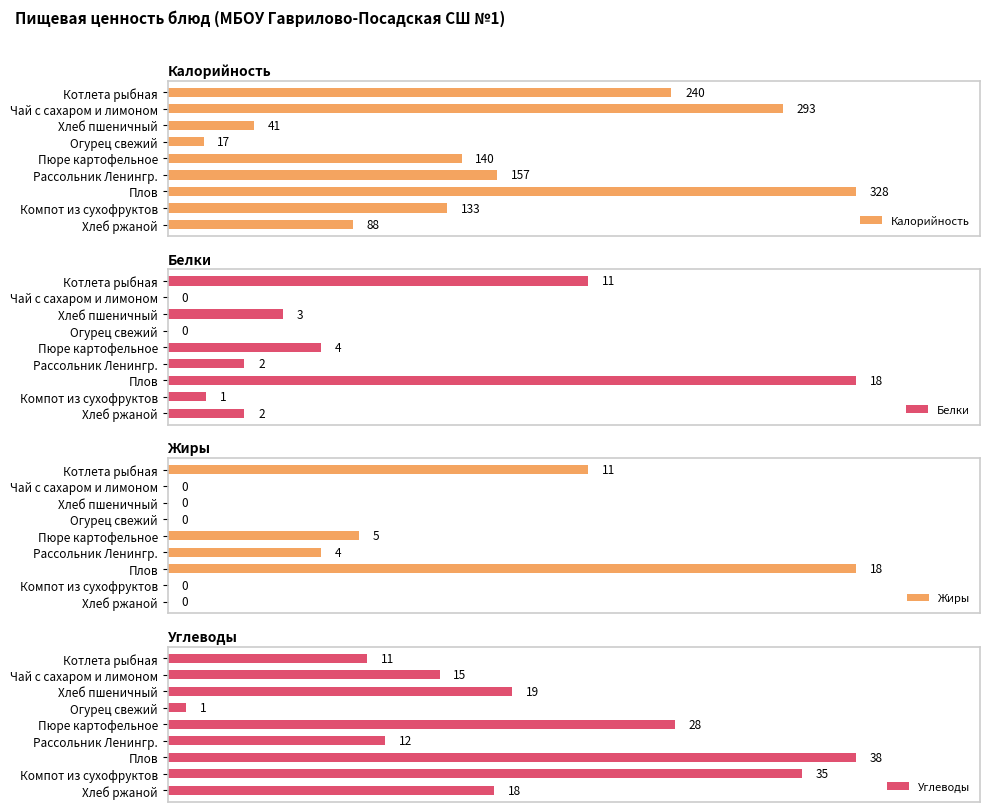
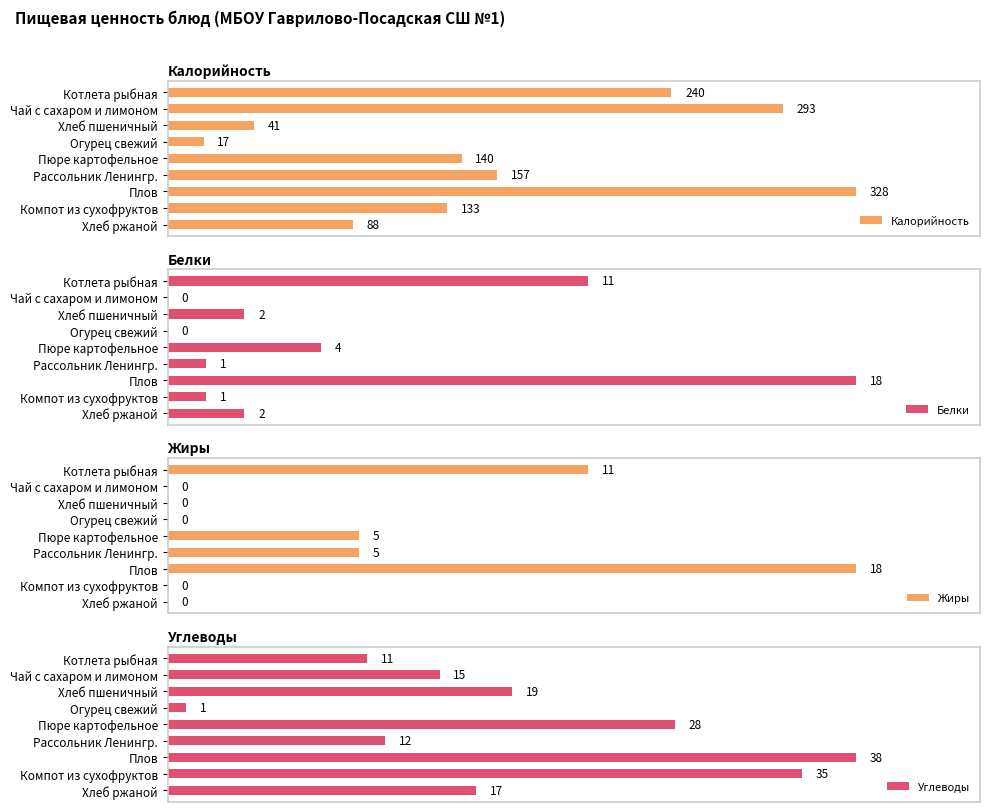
Белки, Хлеб пшеничный: 3 -> 2
Белки, Рассольник Ленингр.: 2 -> 1
Жиры, Рассольник Ленингр.: 4 -> 5
Углеводы, Хлеб ржаной: 18 -> 17
